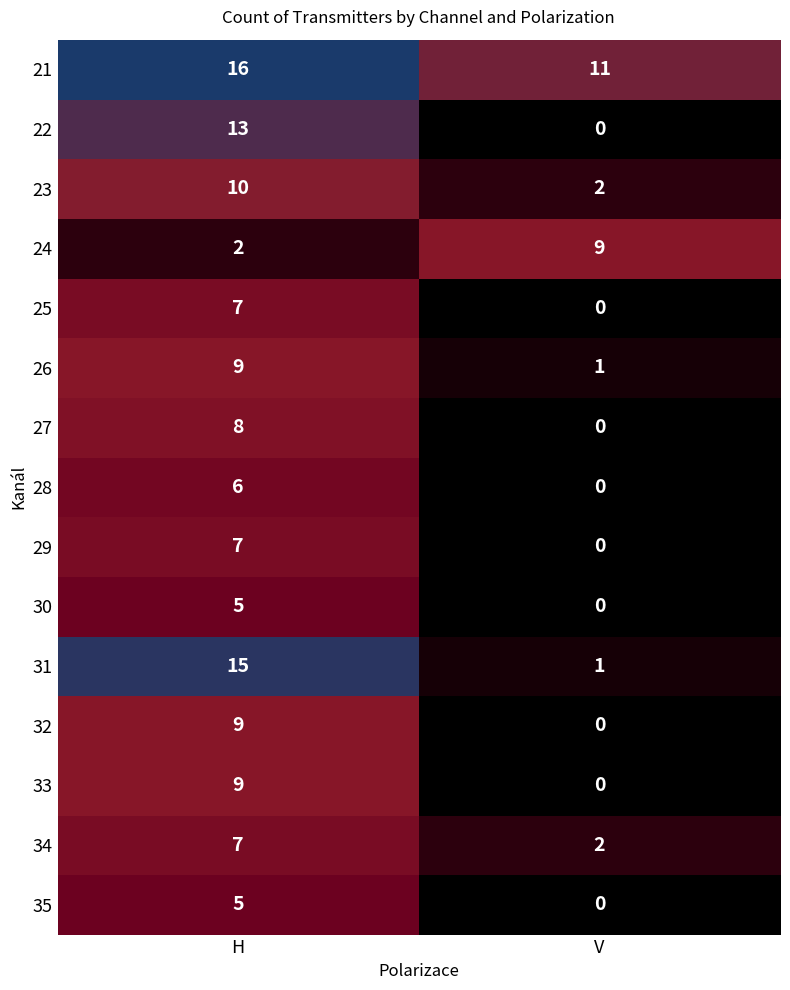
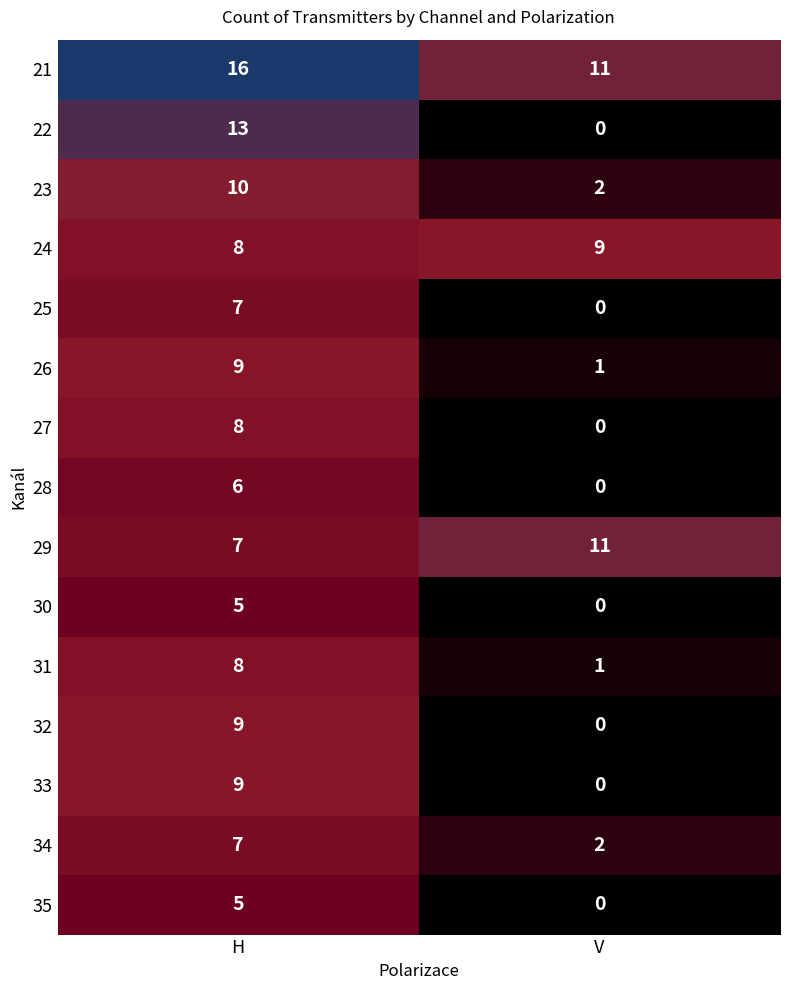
24, H: 2 -> 8
29, V: 0 -> 11
31, H: 15 -> 8
